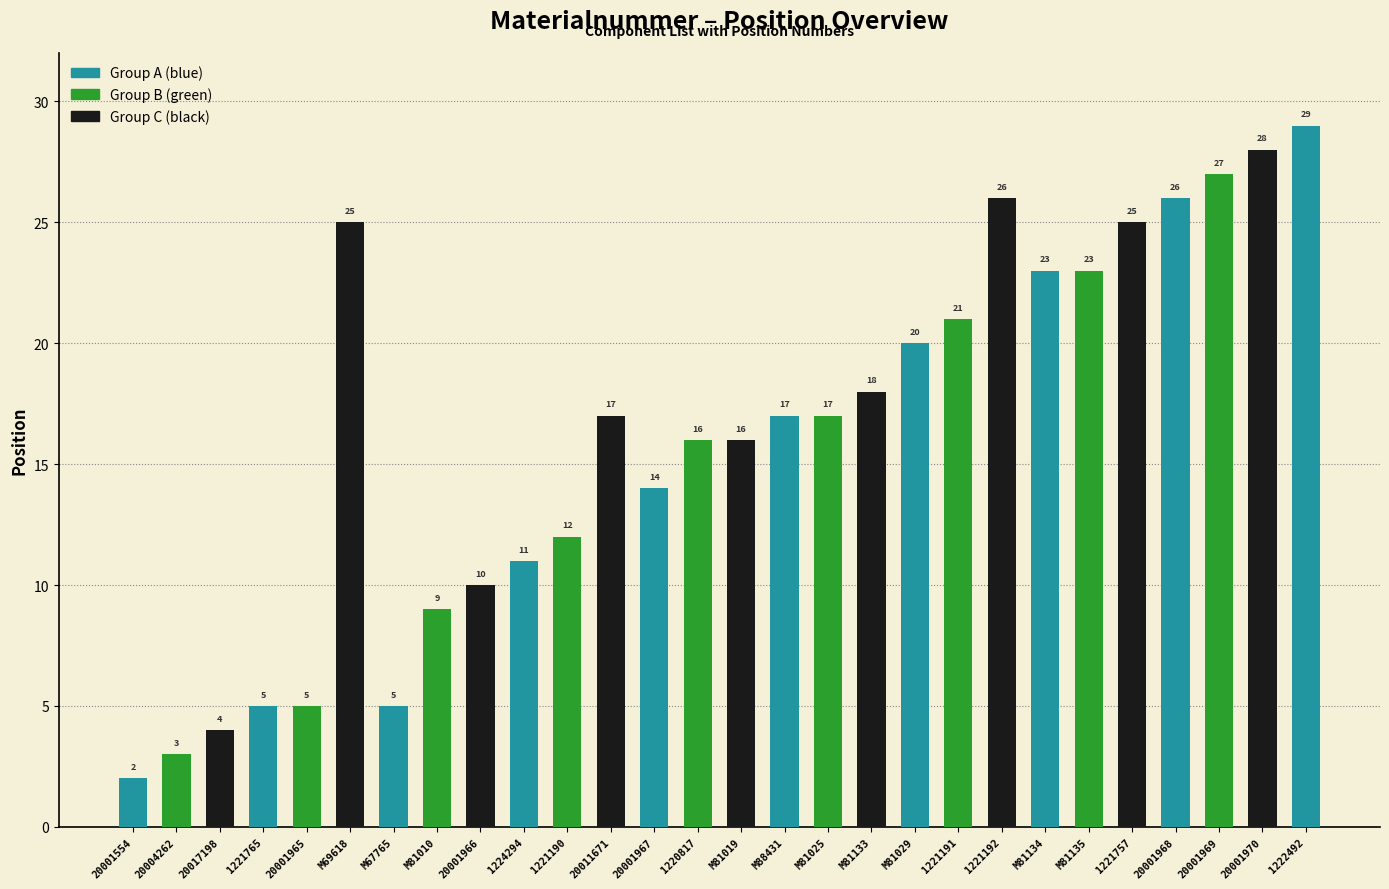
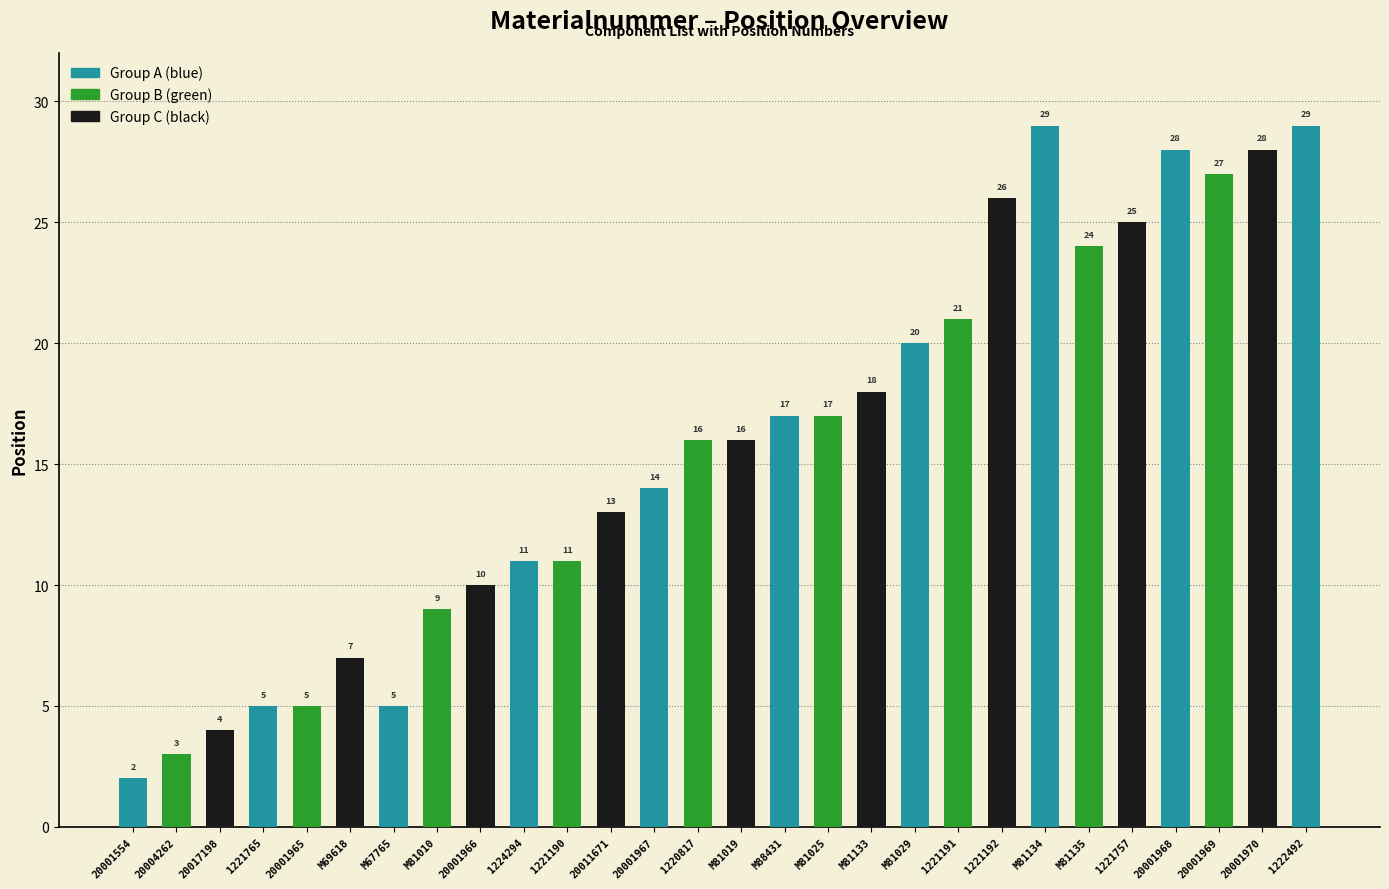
M69618: 25 -> 7
1221190: 12 -> 11
20011671: 17 -> 13
M81134: 23 -> 29
M81135: 23 -> 24
20001968: 26 -> 28
